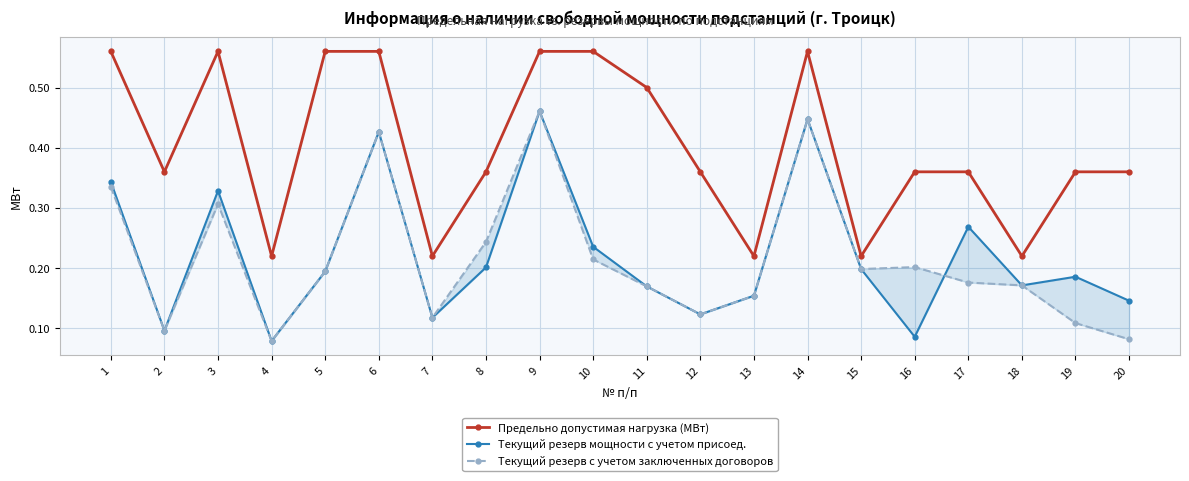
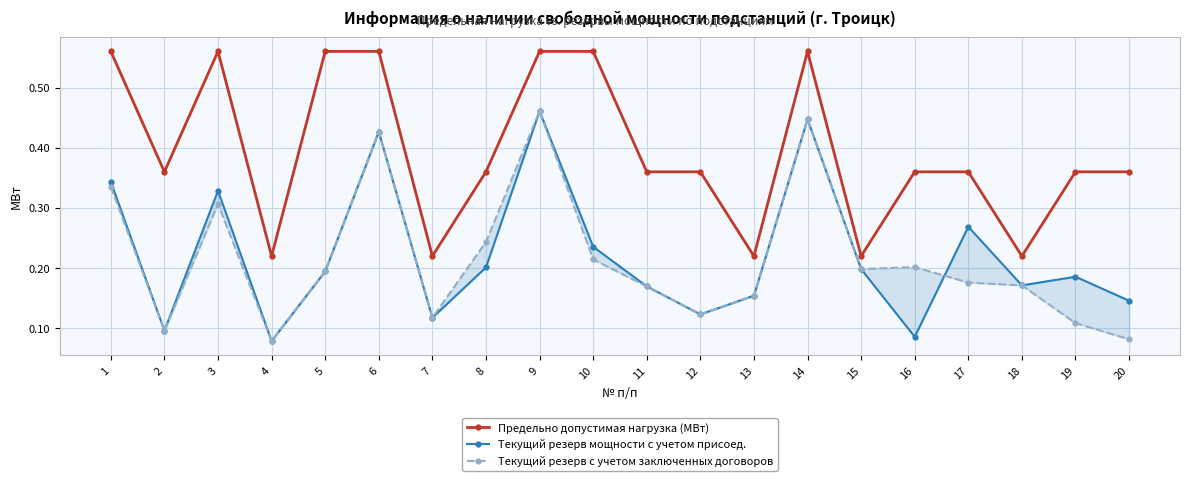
Предельно допустимая нагрузка (МВт), 11: 0.50 -> 0.36
